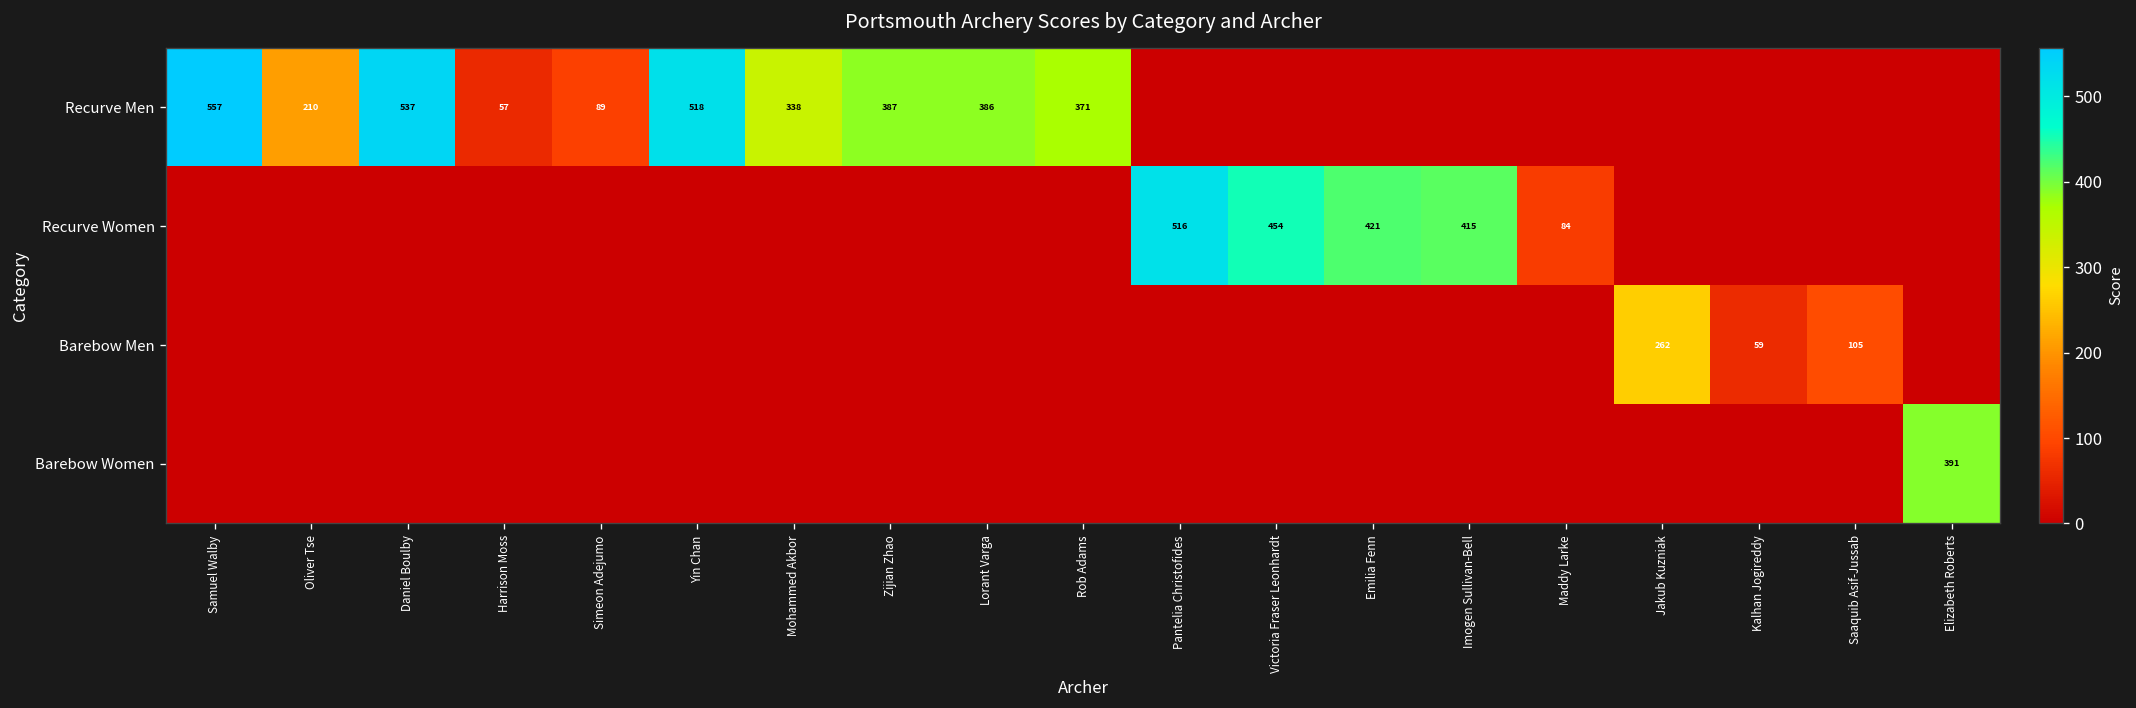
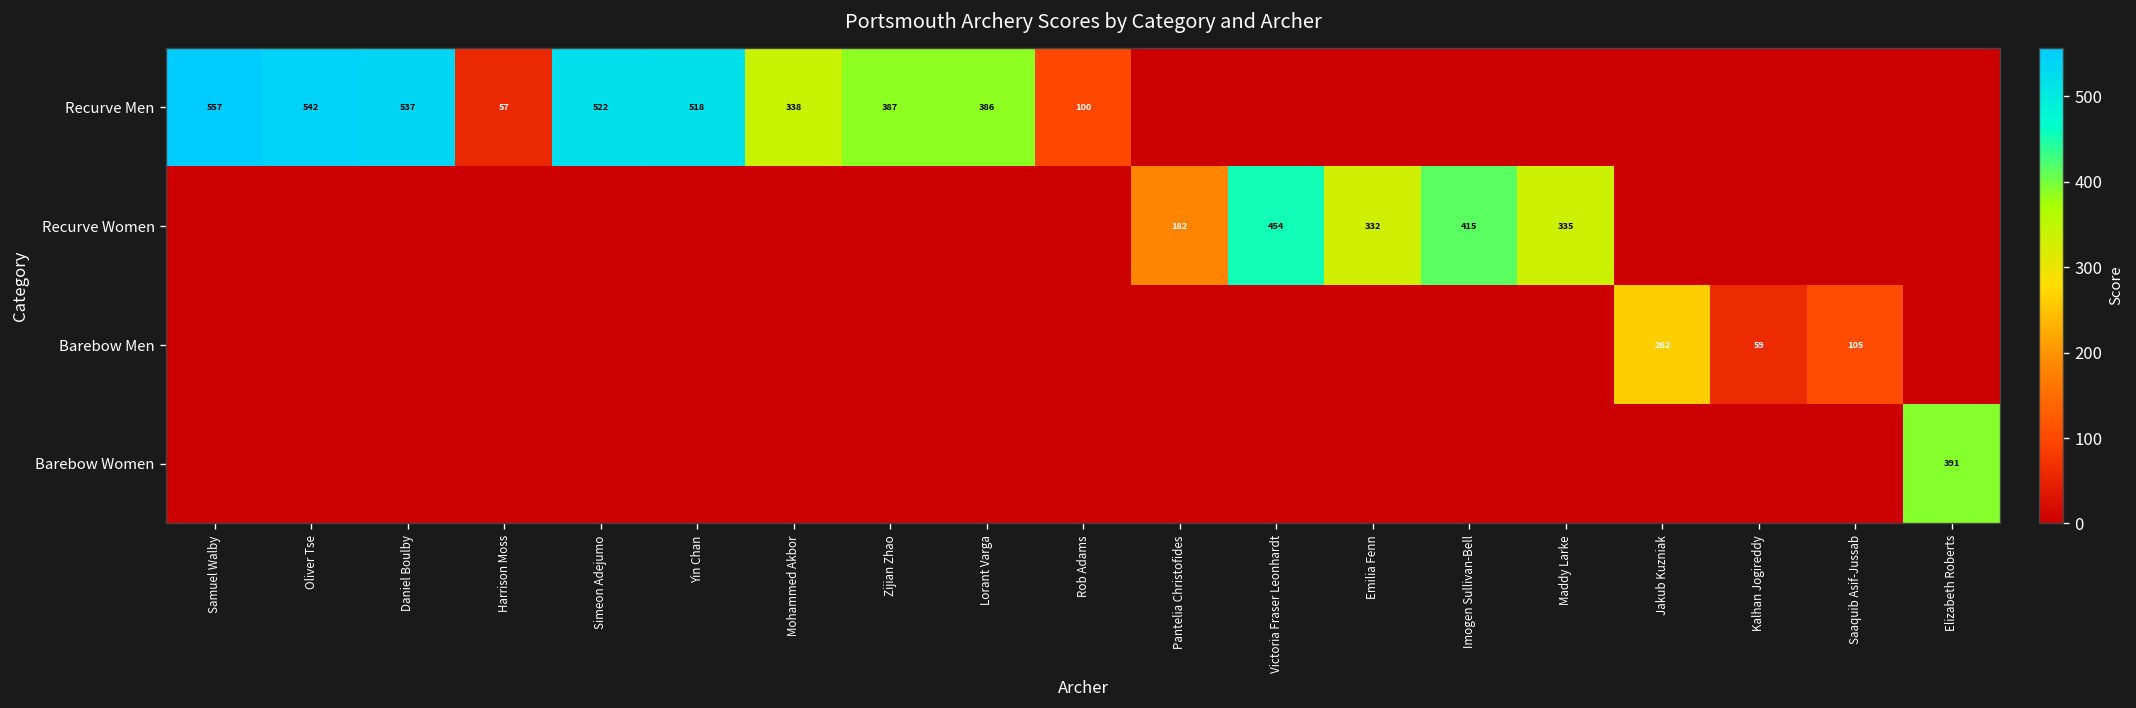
Recurve Men, Oliver Tse: 210 -> 542
Recurve Men, Simeon Adejumo: 89 -> 522
Recurve Men, Rob Adams: 371 -> 100
Recurve Women, Pantelia Christofides: 516 -> 182
Recurve Women, Emilia Fenn: 421 -> 332
Recurve Women, Maddy Larke: 84 -> 335
